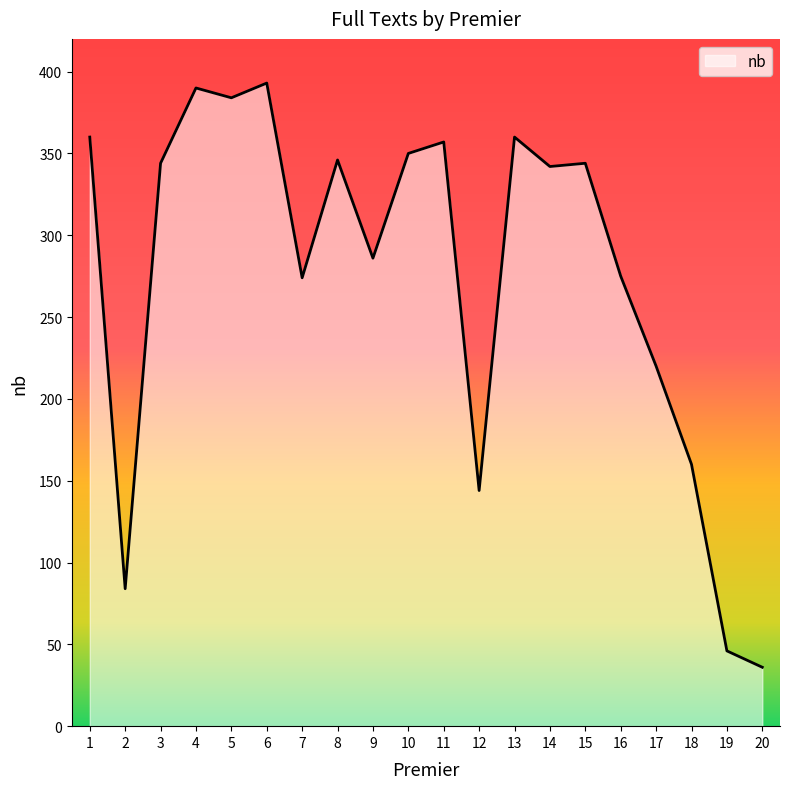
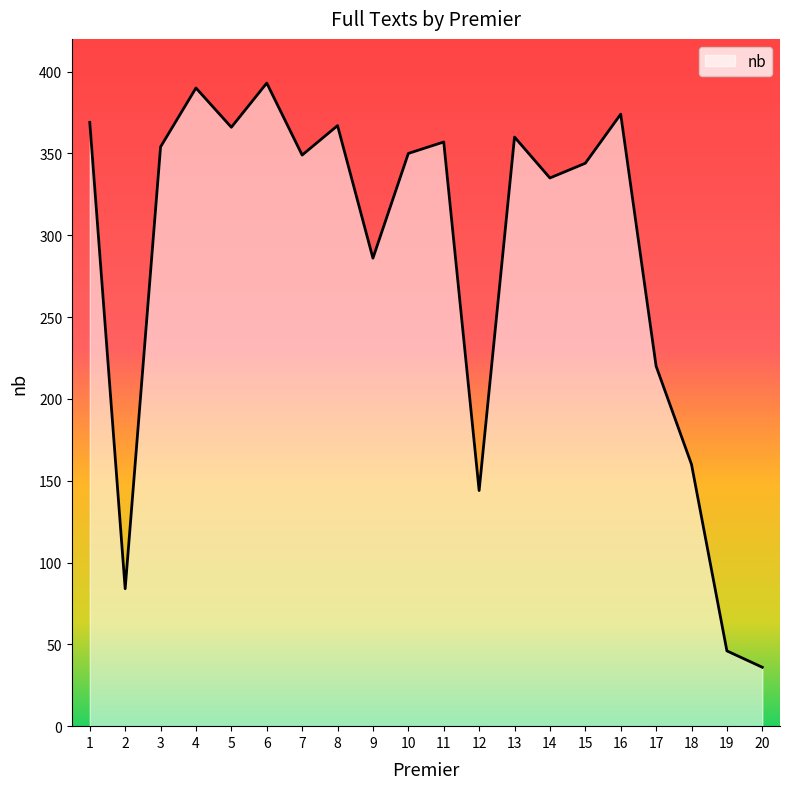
1: 360 -> 369
3: 344 -> 354
5: 384 -> 366
7: 274 -> 349
8: 346 -> 367
14: 342 -> 335
16: 275 -> 374
